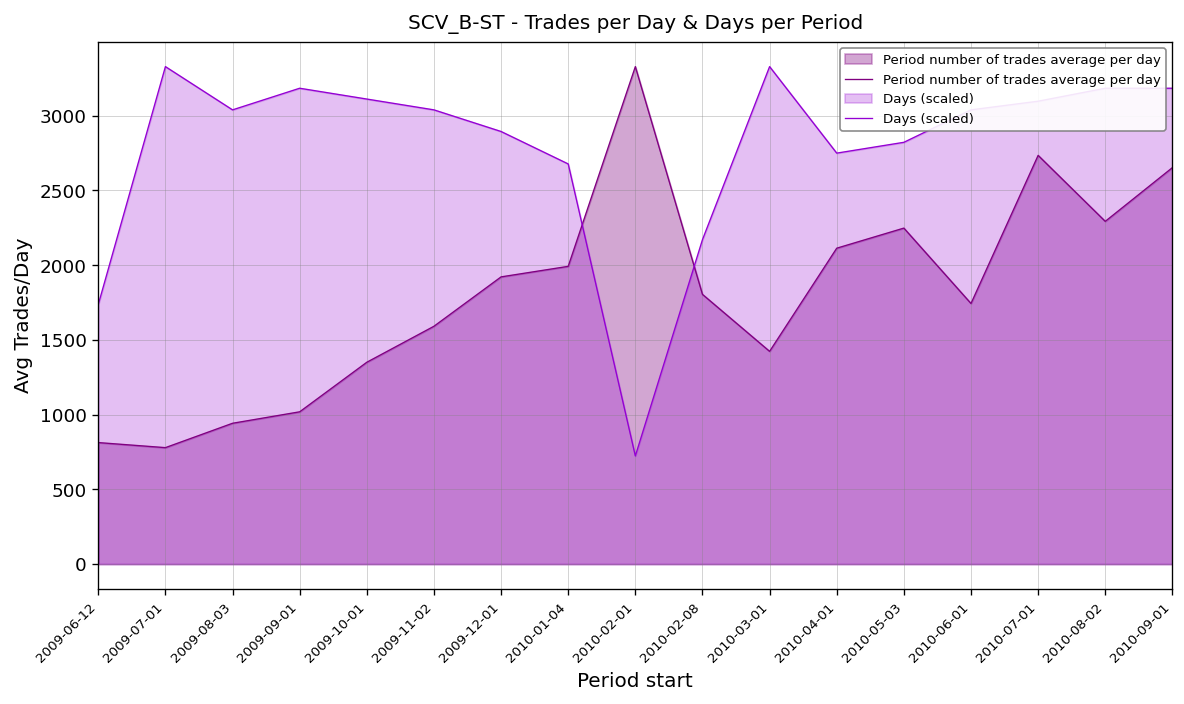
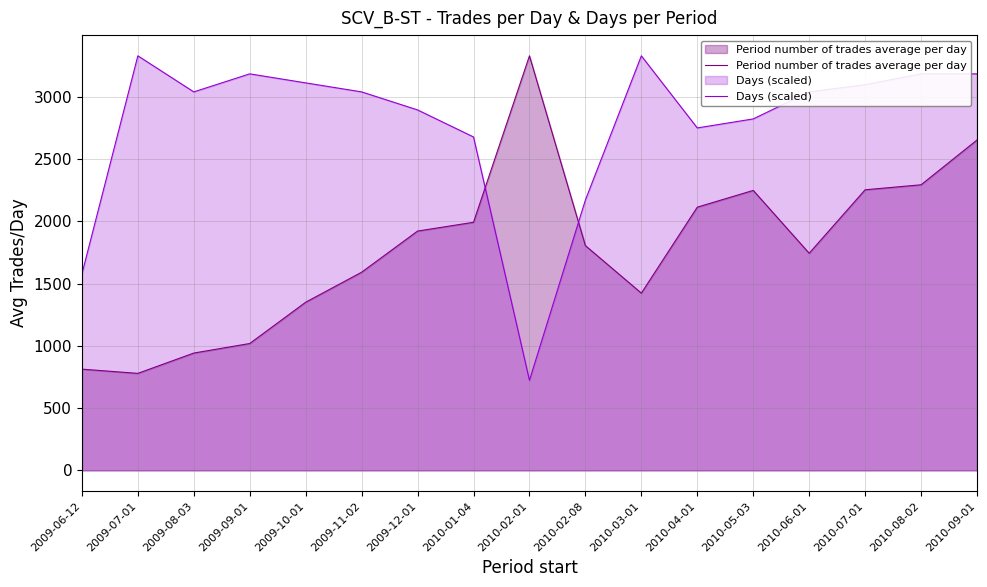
Days (scaled), 2009-06-12: 1740 -> 1580
Period number of trades average per day, 2010-07-01: 2730 -> 2250
